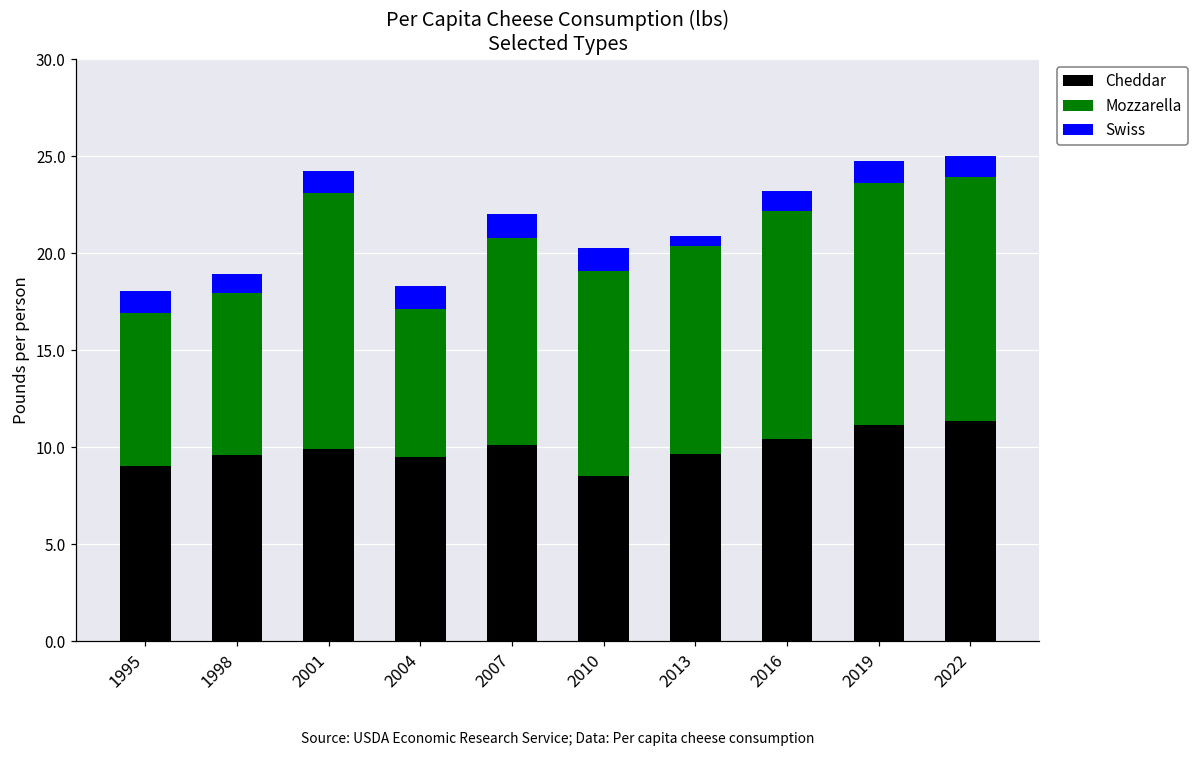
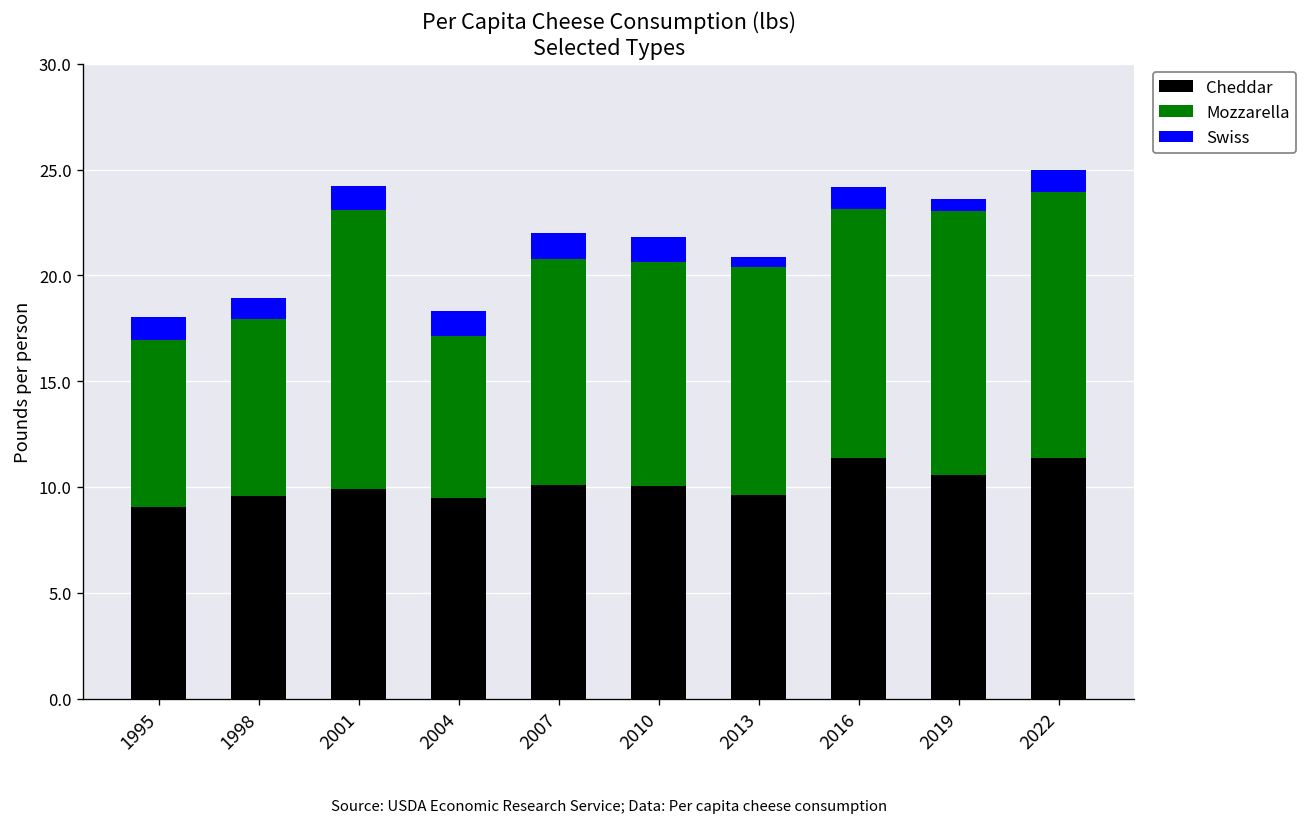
Cheddar, 2010: 8.5 -> 10.1
Cheddar, 2016: 10.4 -> 11.4
Cheddar, 2019: 11.2 -> 10.5
Swiss, 2019: 1.1 -> 0.6
